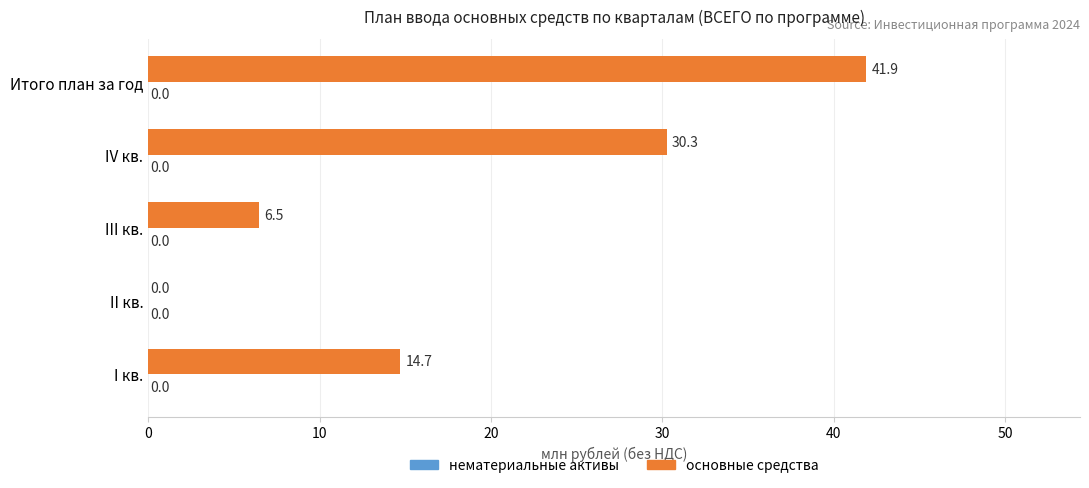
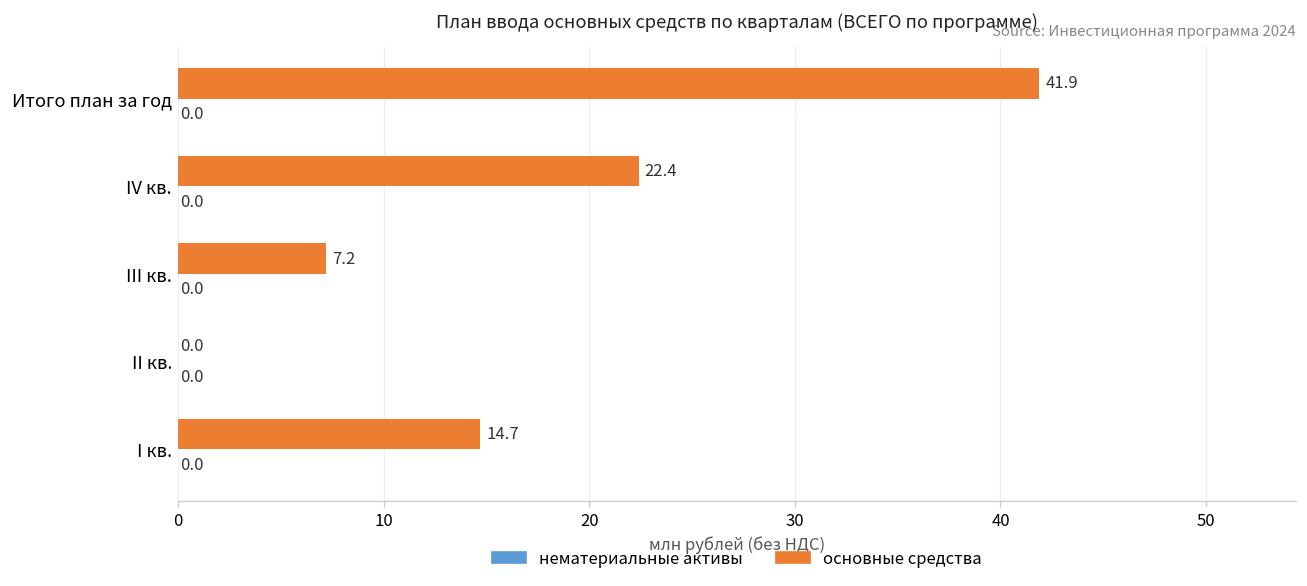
основные средства, IV кв.: 30.3 -> 22.4
основные средства, III кв.: 6.5 -> 7.2
